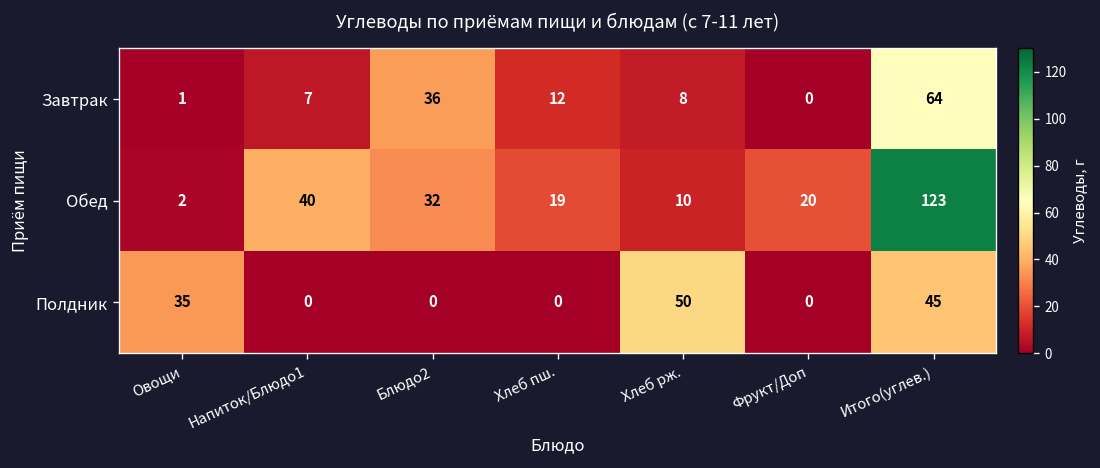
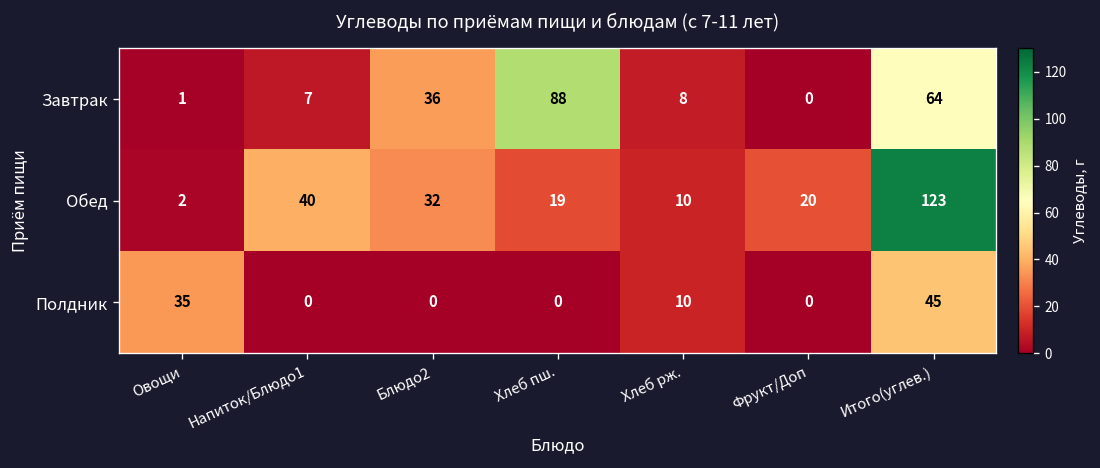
Завтрак, Хлеб пш.: 12 -> 88
Полдник, Хлеб рж.: 50 -> 10
